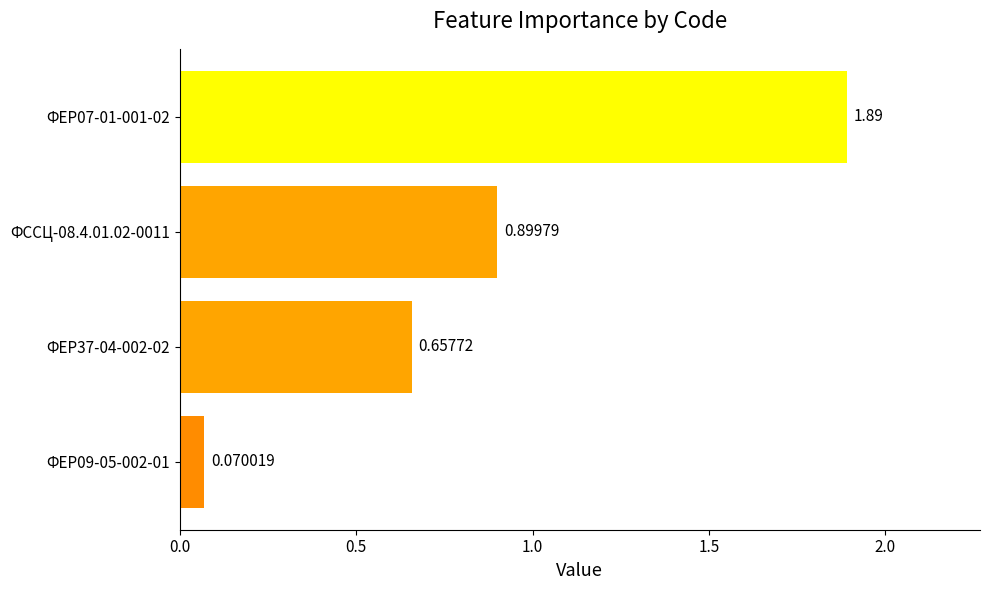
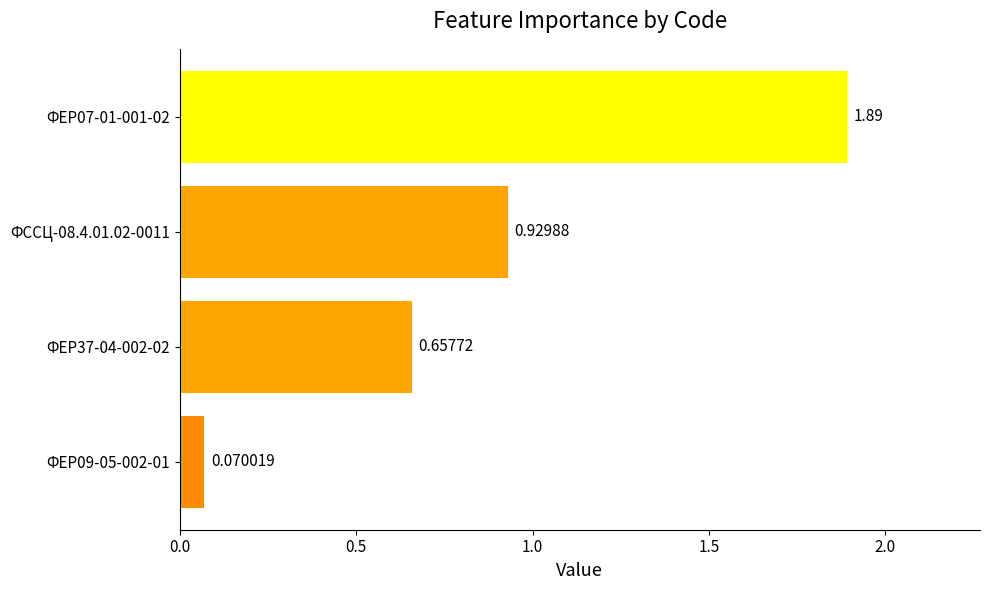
ФССЦ-08.4.01.02-0011: 0.89979 -> 0.92988
